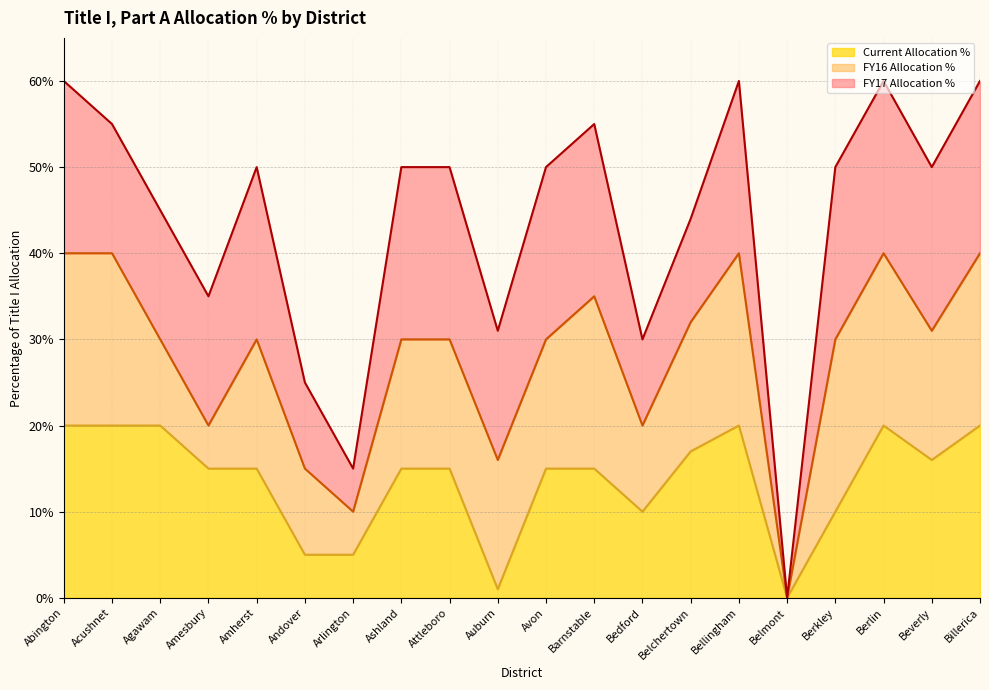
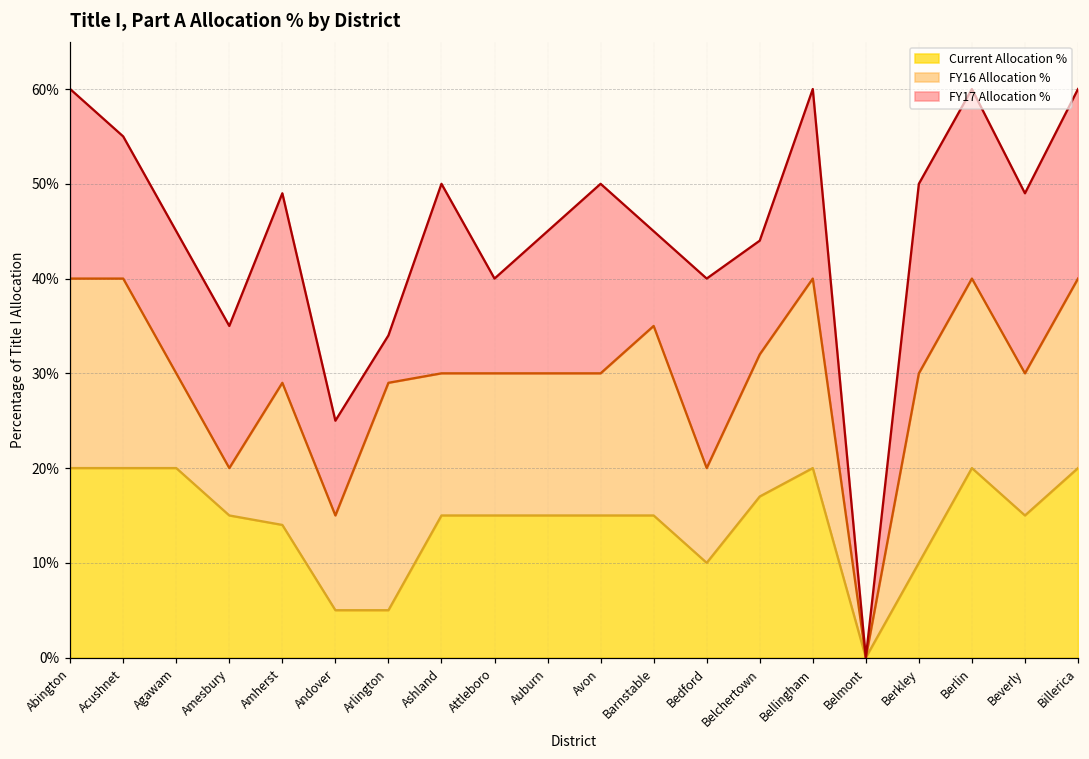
Current Allocation %, Amherst: 15% -> 14%
FY16 Allocation %, Arlington: 5% -> 24%
FY17 Allocation %, Attleboro: 20% -> 10%
Current Allocation %, Auburn: 1% -> 15%
FY17 Allocation %, Barnstable: 20% -> 10%
FY17 Allocation %, Bedford: 10% -> 20%
Current Allocation %, Beverly: 16% -> 15%
